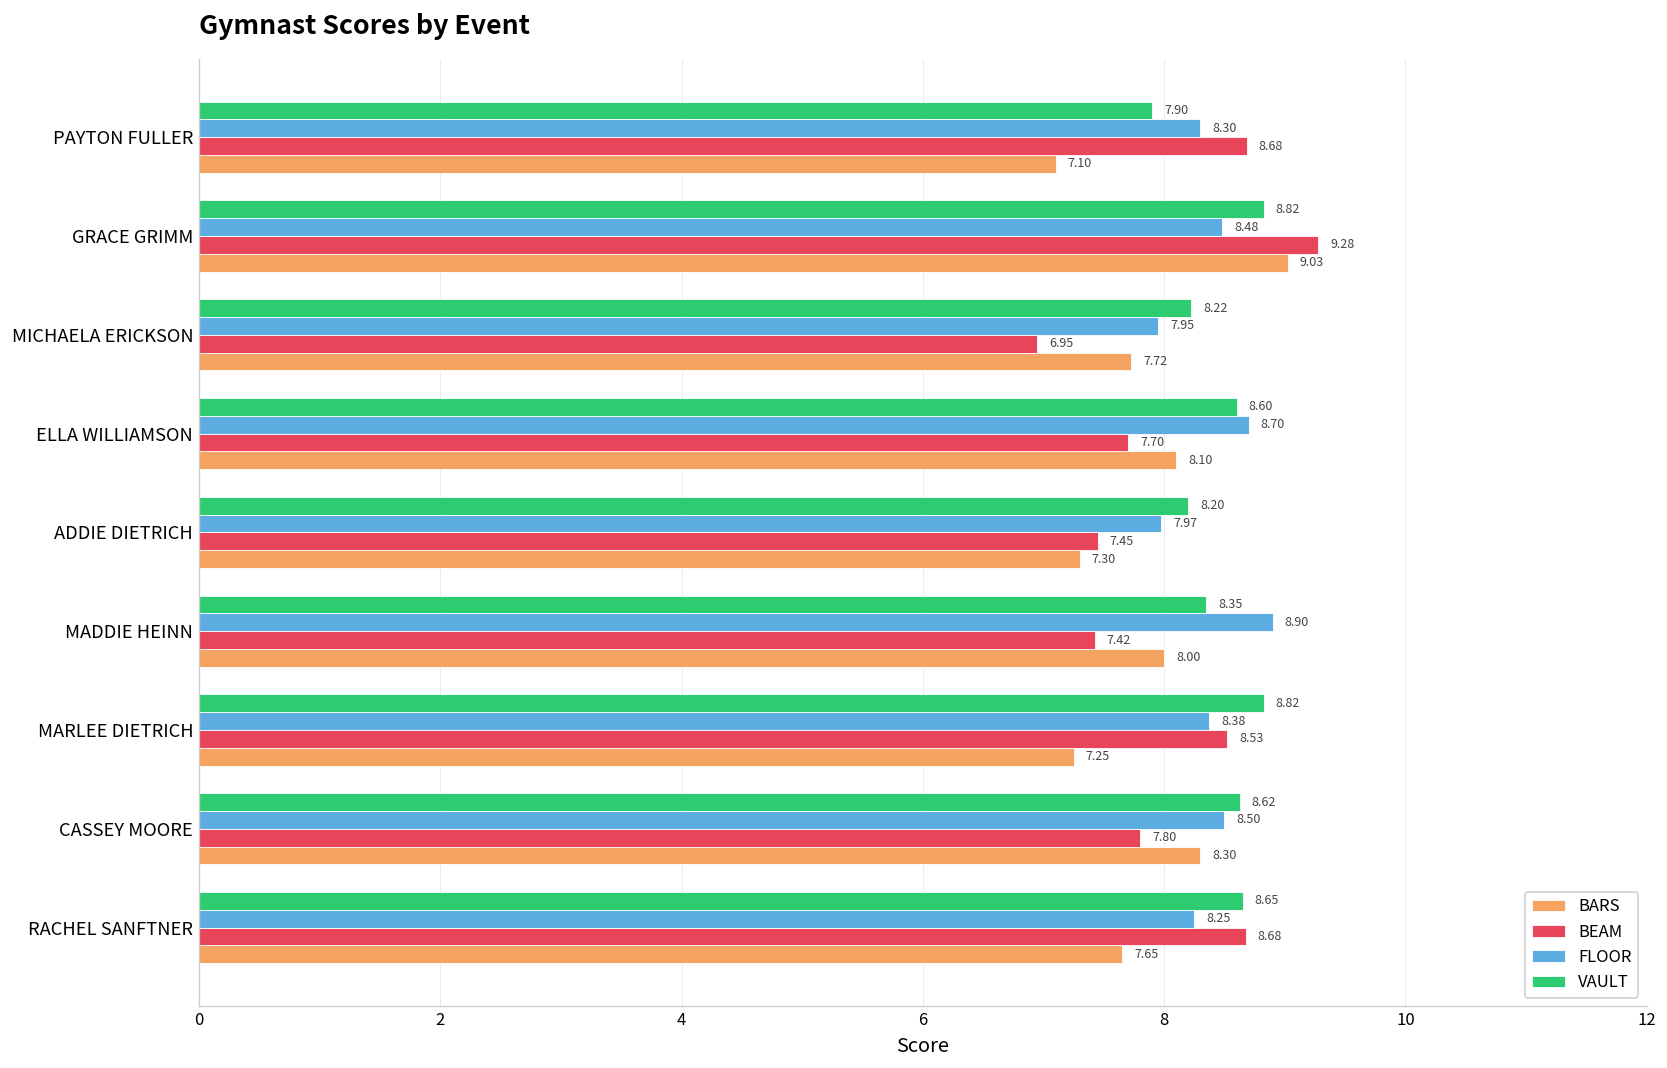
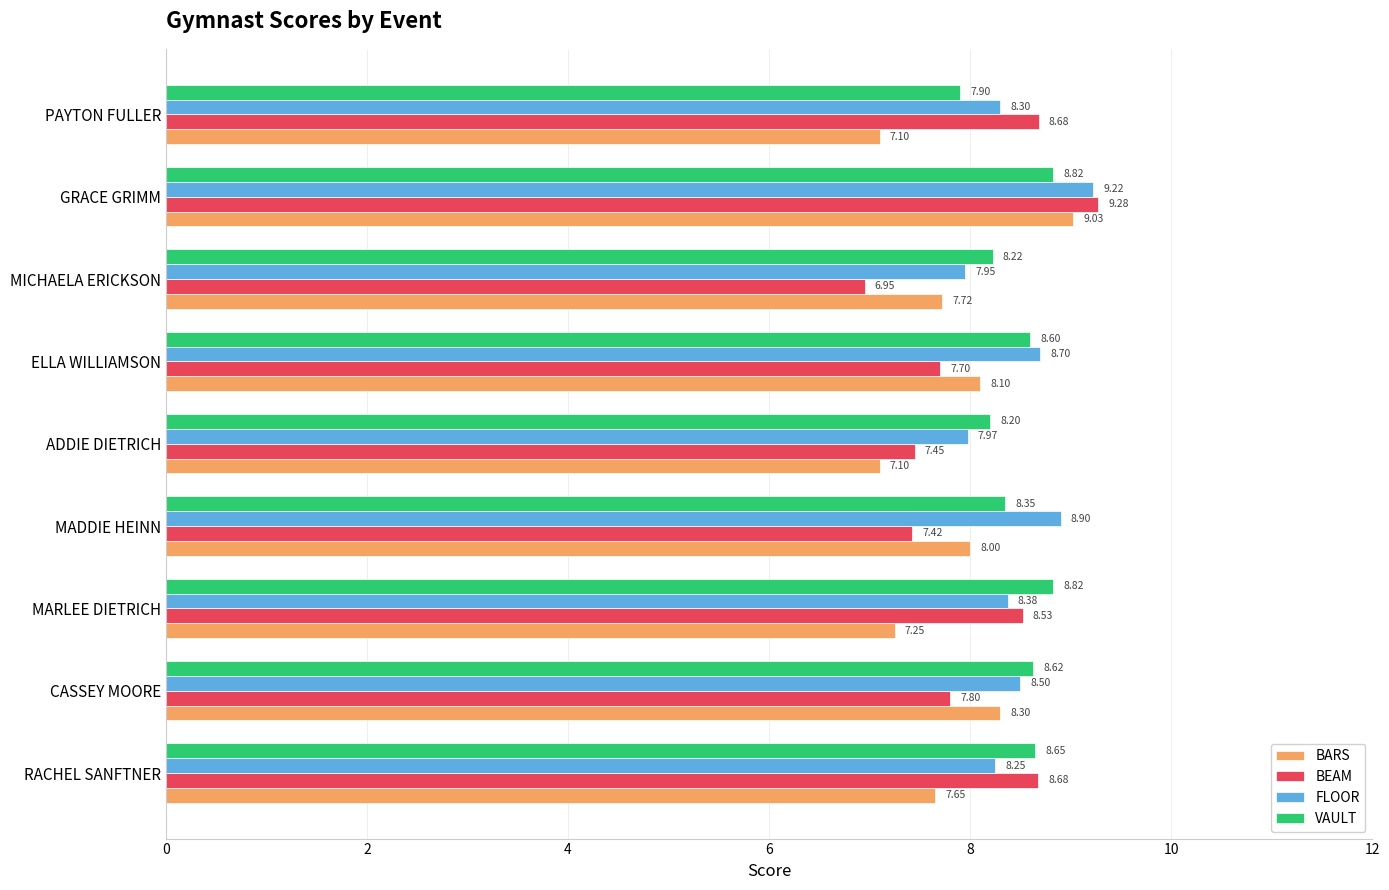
FLOOR, GRACE GRIMM: 8.48 -> 9.22
BARS, ADDIE DIETRICH: 7.30 -> 7.10
